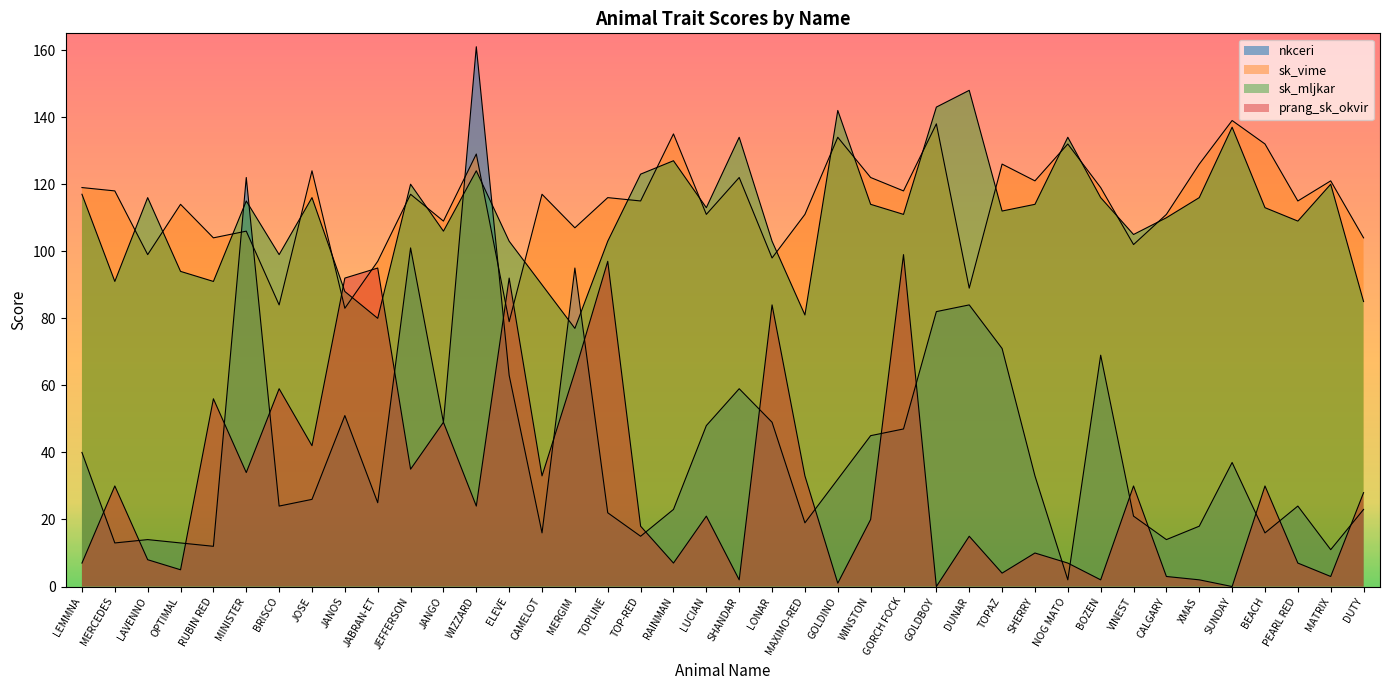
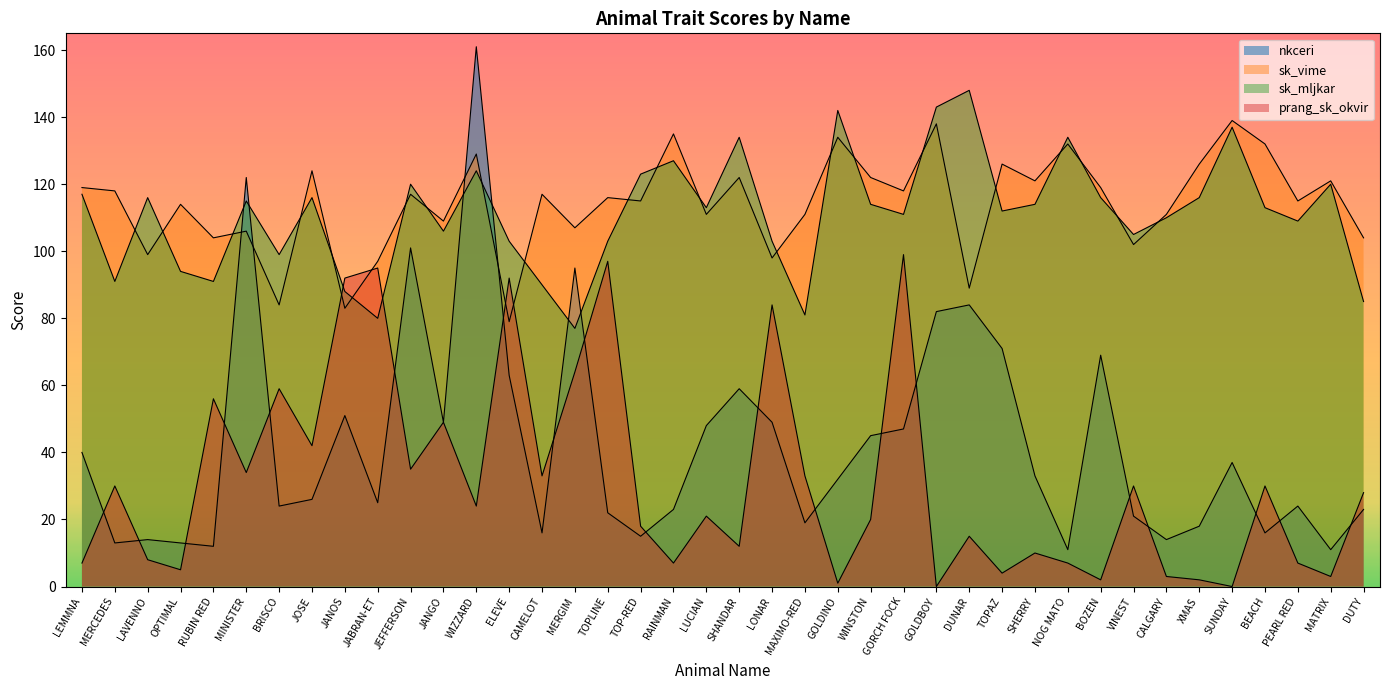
prang_sk_okvir, SHANDAR: 2 -> 12
nkceri, NOG MATO: 2 -> 11
